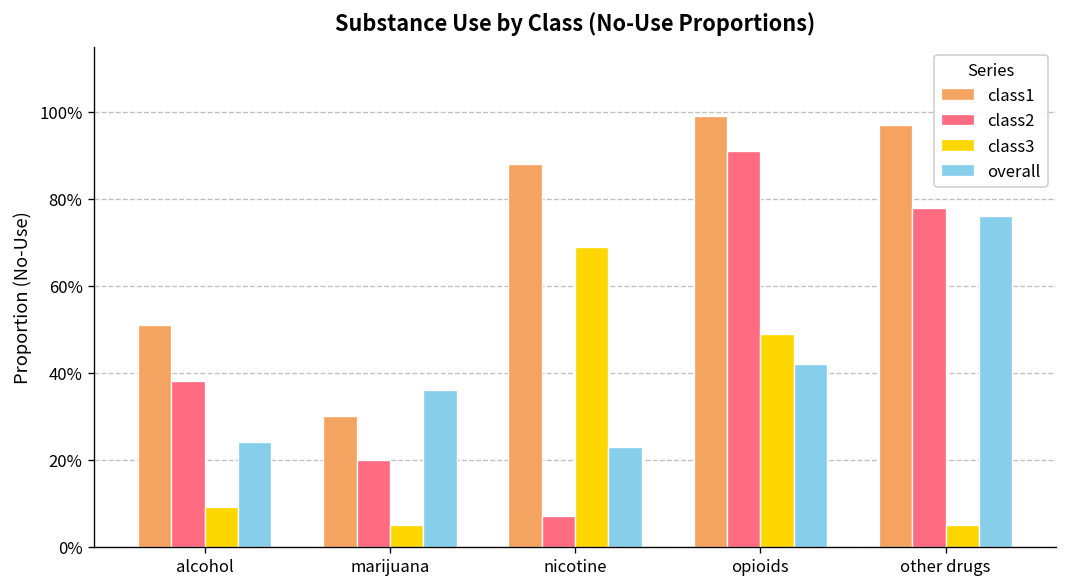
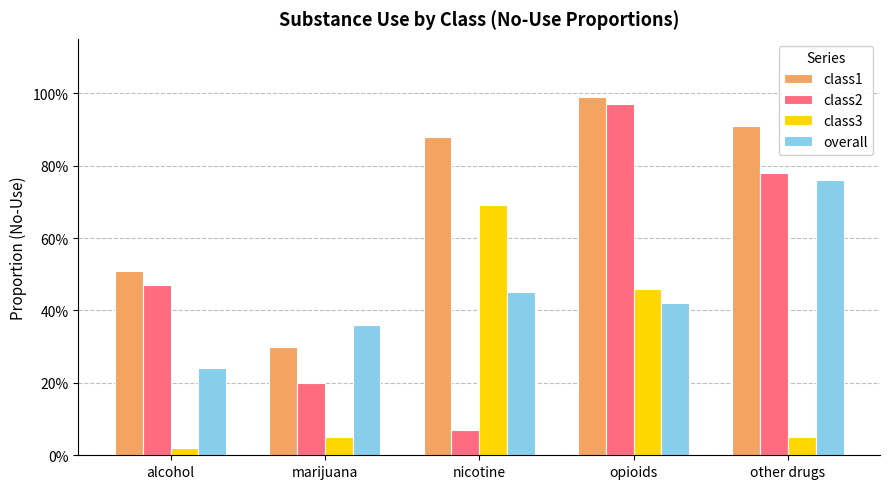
class2, alcohol: 38% -> 47%
class3, alcohol: 9% -> 2%
overall, nicotine: 23% -> 45%
class2, opioids: 91% -> 97%
class3, opioids: 49% -> 46%
class1, other drugs: 97% -> 91%
